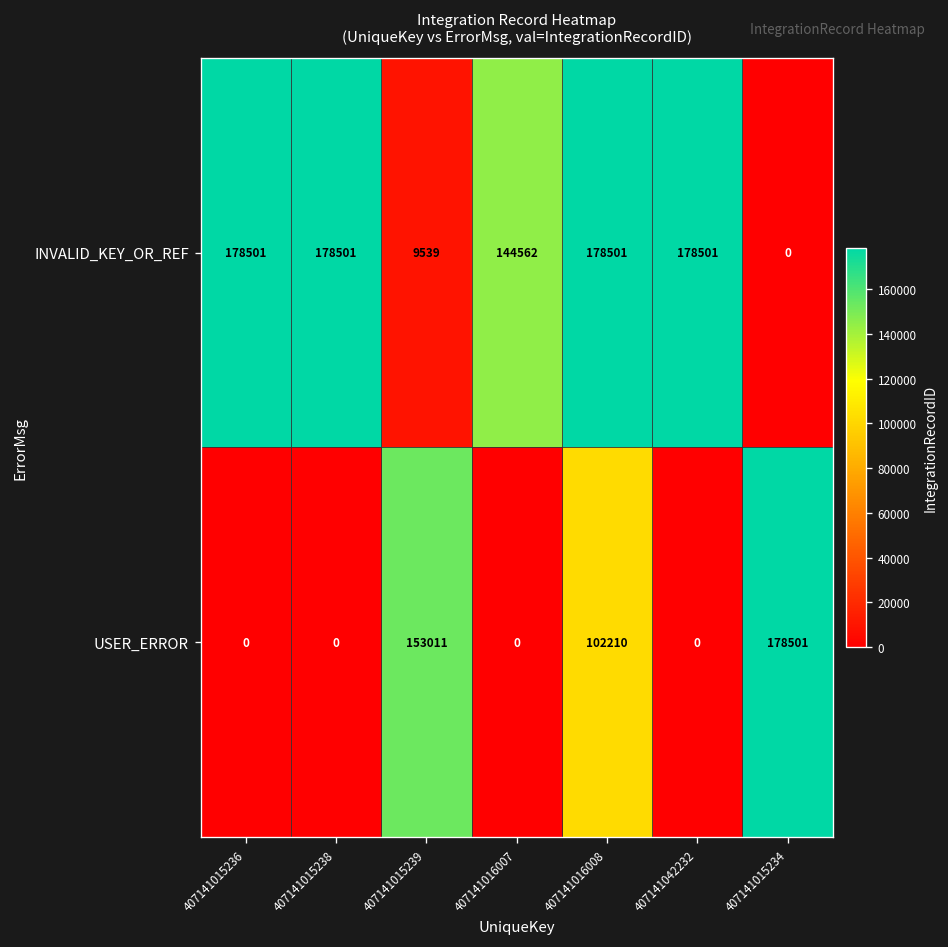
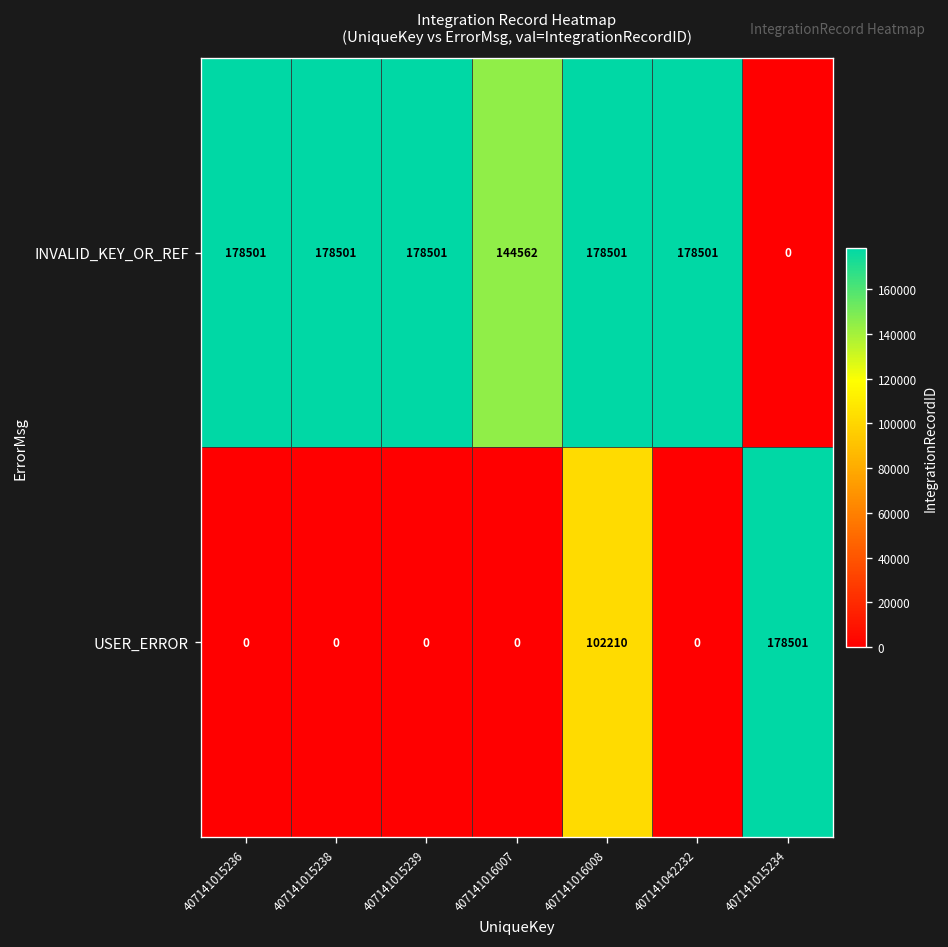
INVALID_KEY_OR_REF, 407141015239: 9539 -> 178501
USER_ERROR, 407141015239: 153011 -> 0
